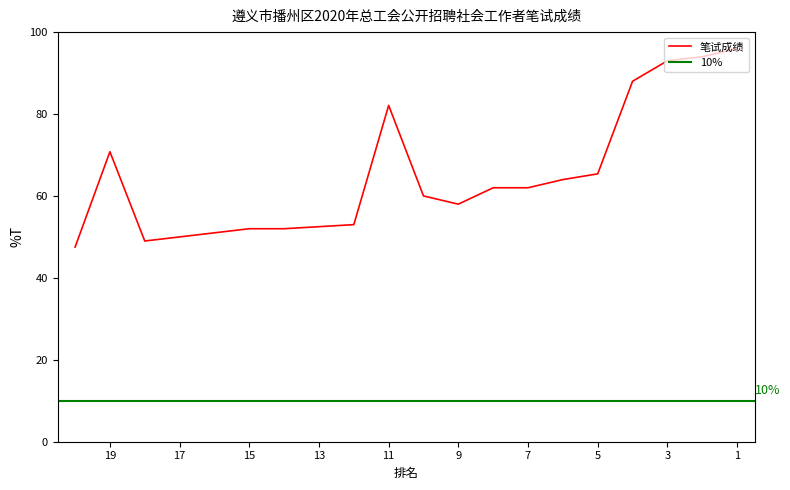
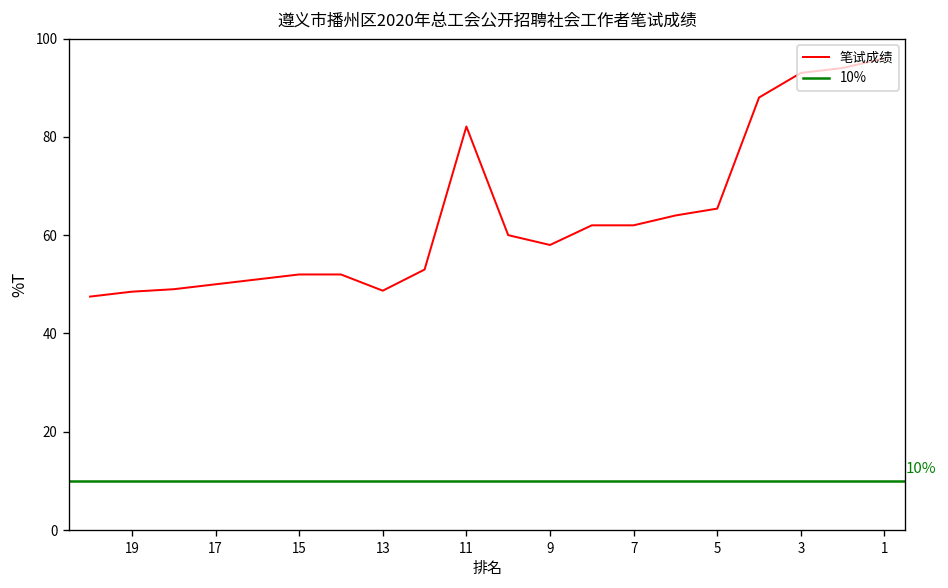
19: 71 -> 49
13: 53 -> 49
